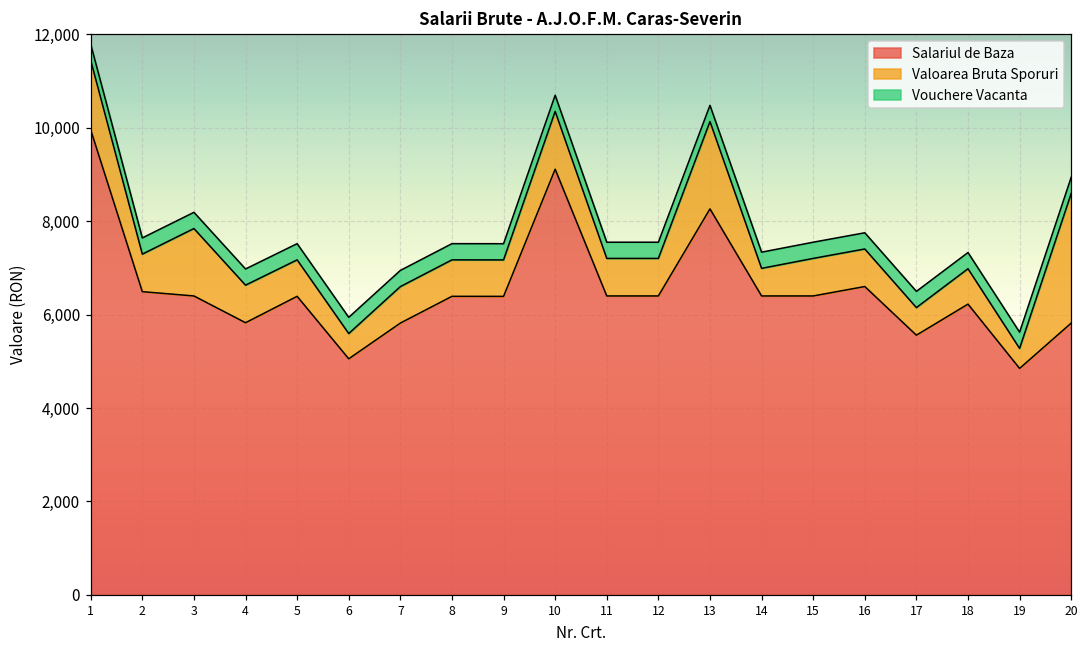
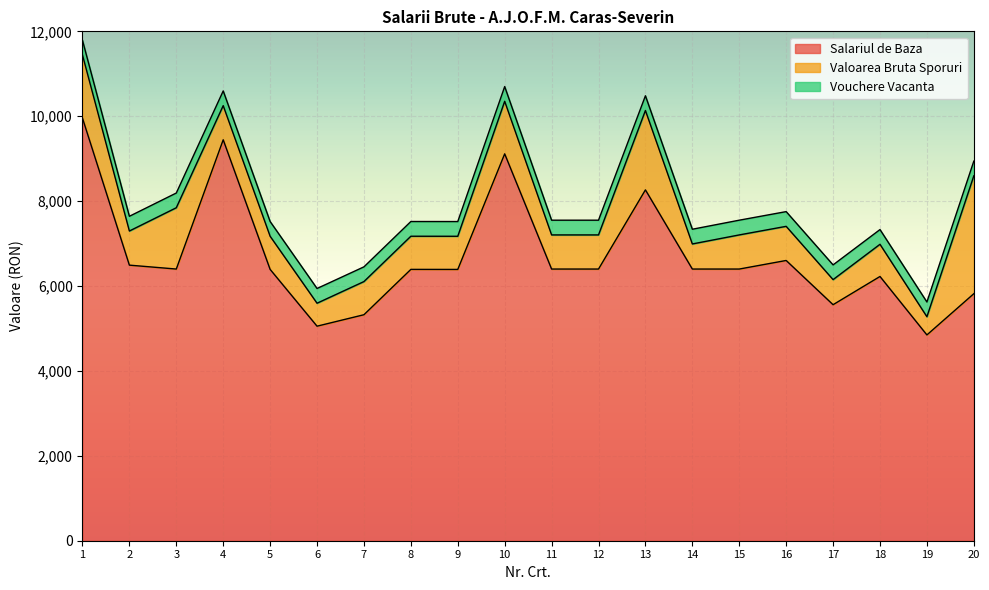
Salariul de Baza, 4: 5,800 -> 9,400
Salariul de Baza, 7: 5,800 -> 5,300
